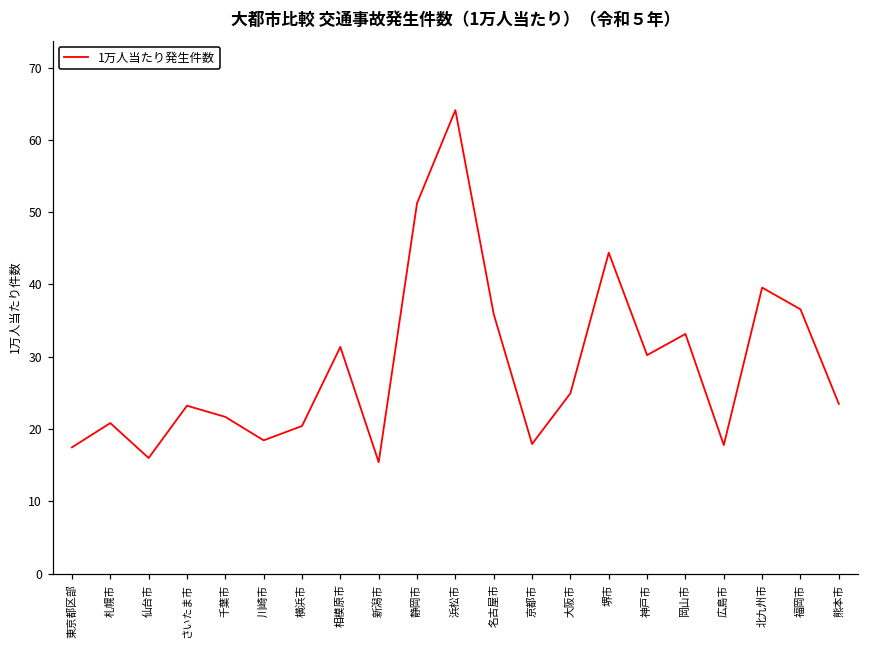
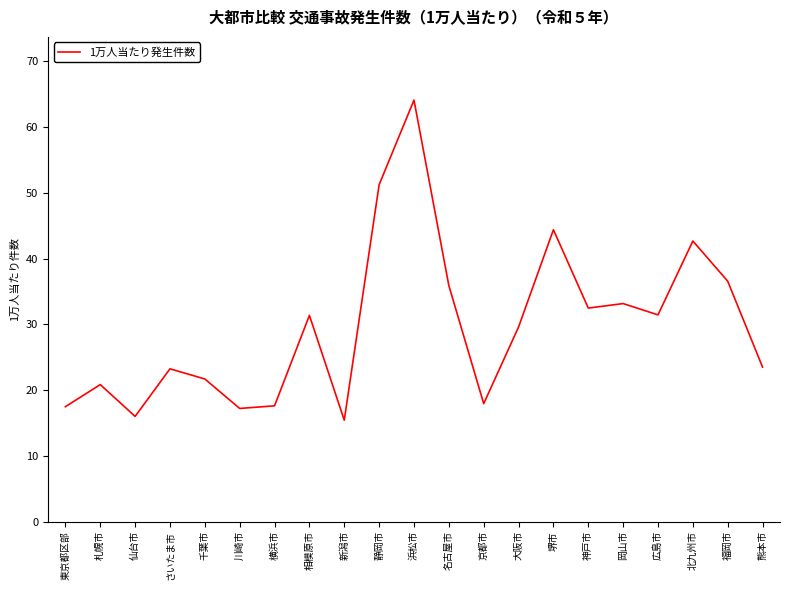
川崎市: 18 -> 17
横浜市: 20 -> 18
大阪市: 25 -> 30
神戸市: 30 -> 32
広島市: 18 -> 31
北九州市: 40 -> 43
